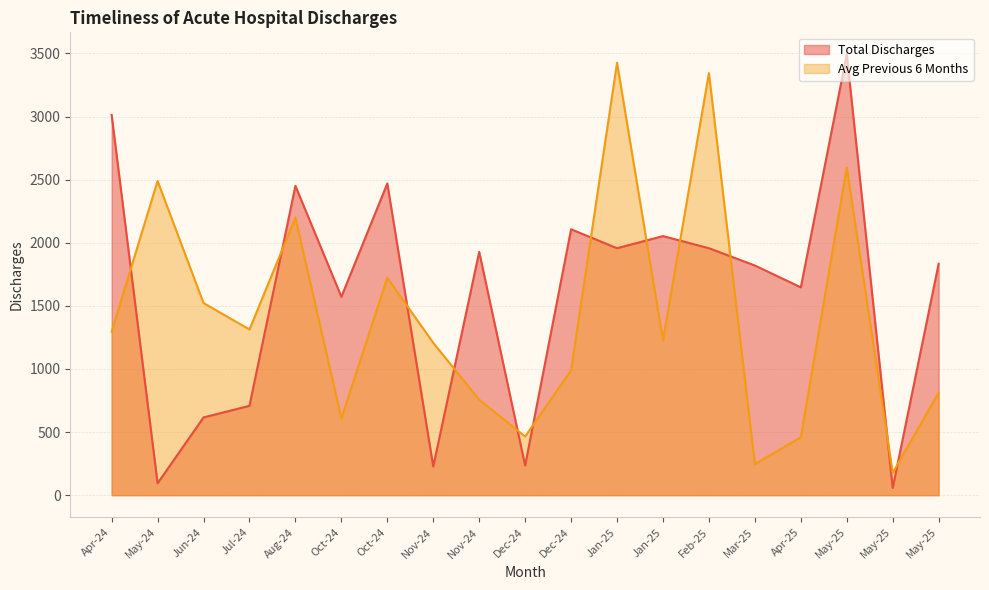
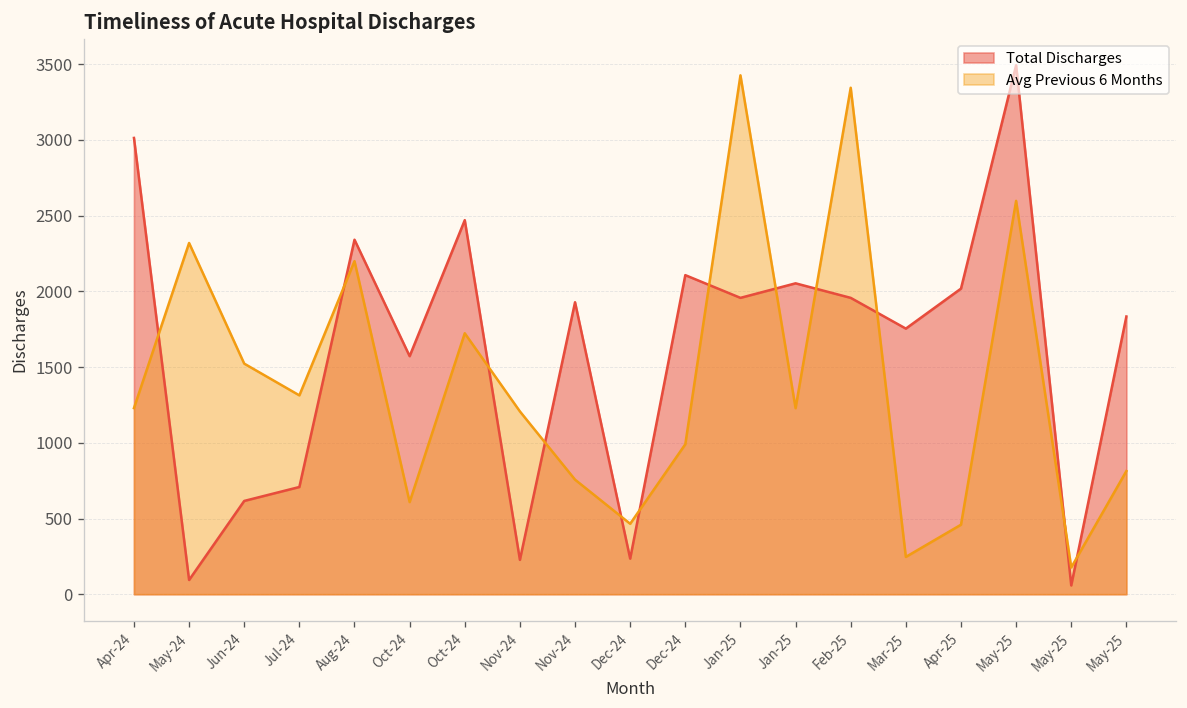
Avg Previous 6 Months, Apr-24: 1300 -> 1230
Avg Previous 6 Months, May-24: 2490 -> 2320
Total Discharges, Aug-24: 2450 -> 2340
Total Discharges, Mar-25: 1820 -> 1750
Total Discharges, Apr-25: 1650 -> 2020
